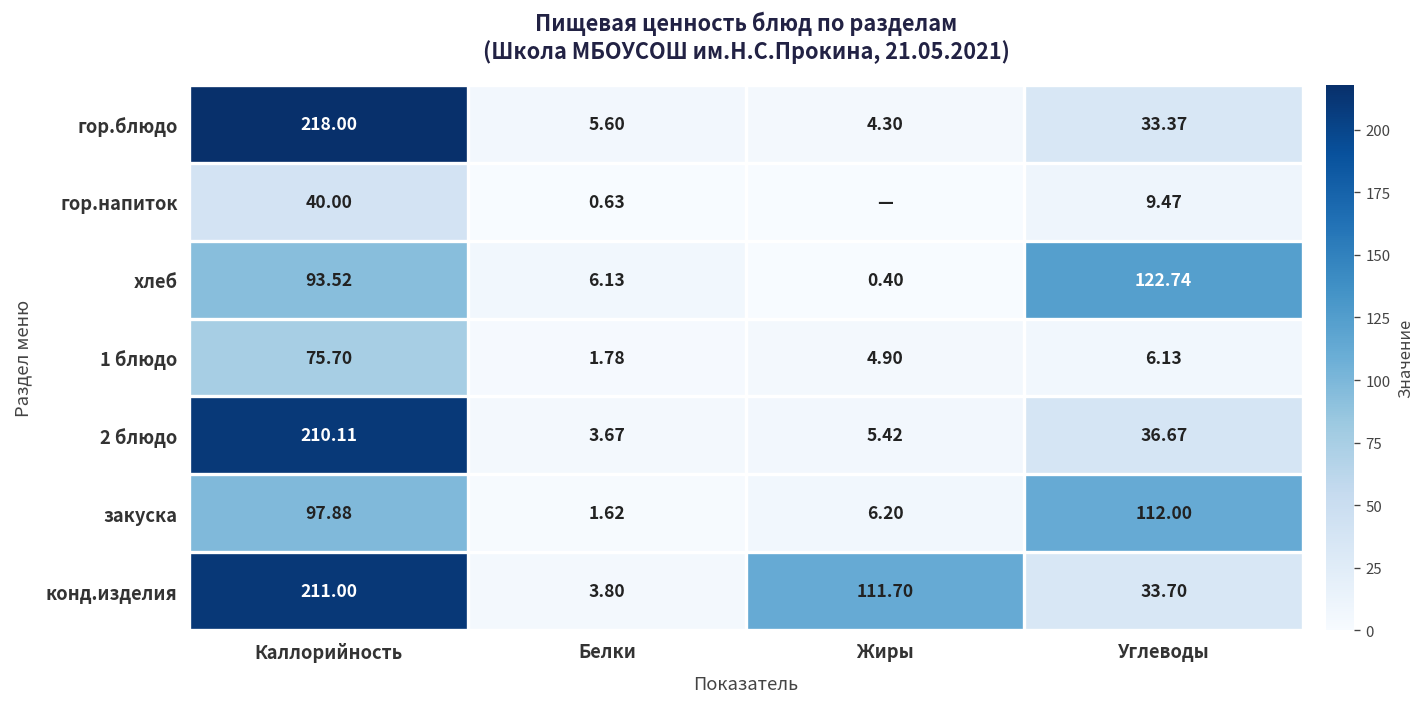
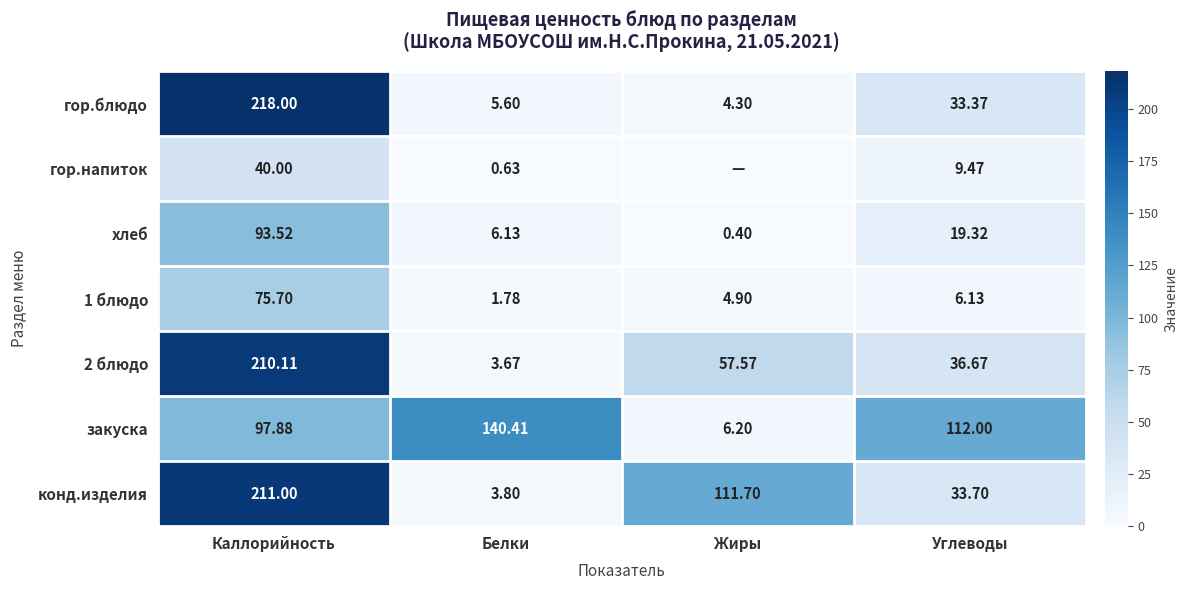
хлеб, Углеводы: 122.74 -> 19.32
2 блюдо, Жиры: 5.42 -> 57.57
закуска, Белки: 1.62 -> 140.41
